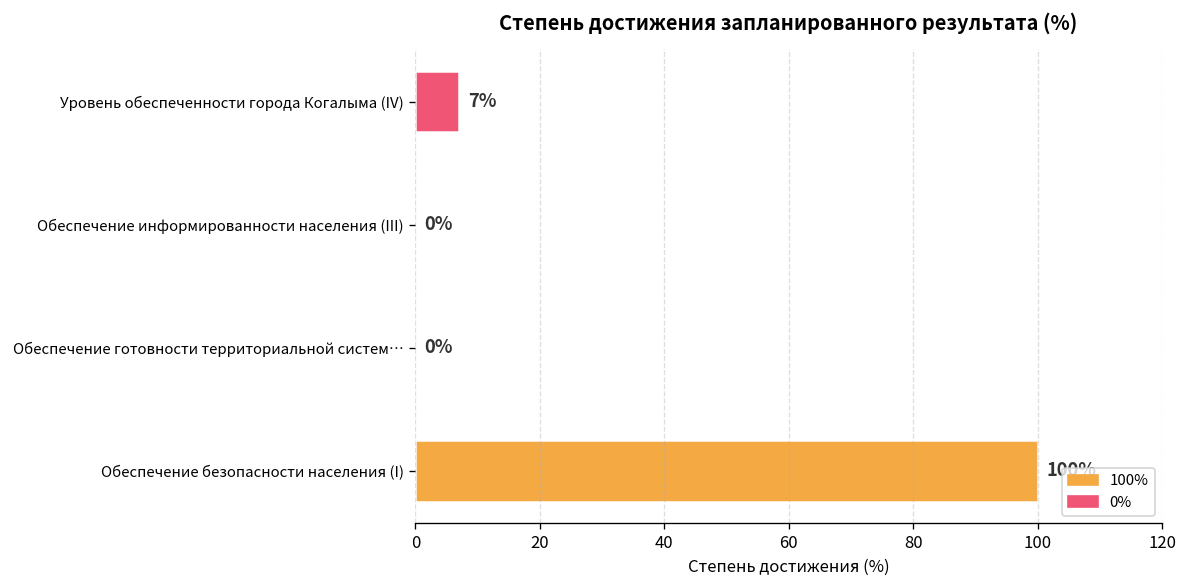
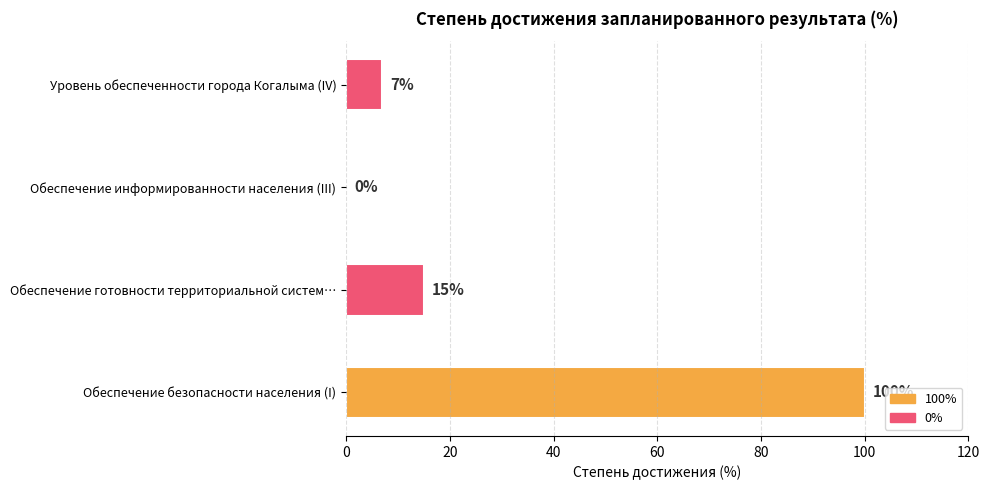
Обеспечение готовности территориальной систем…: 0% -> 15%
